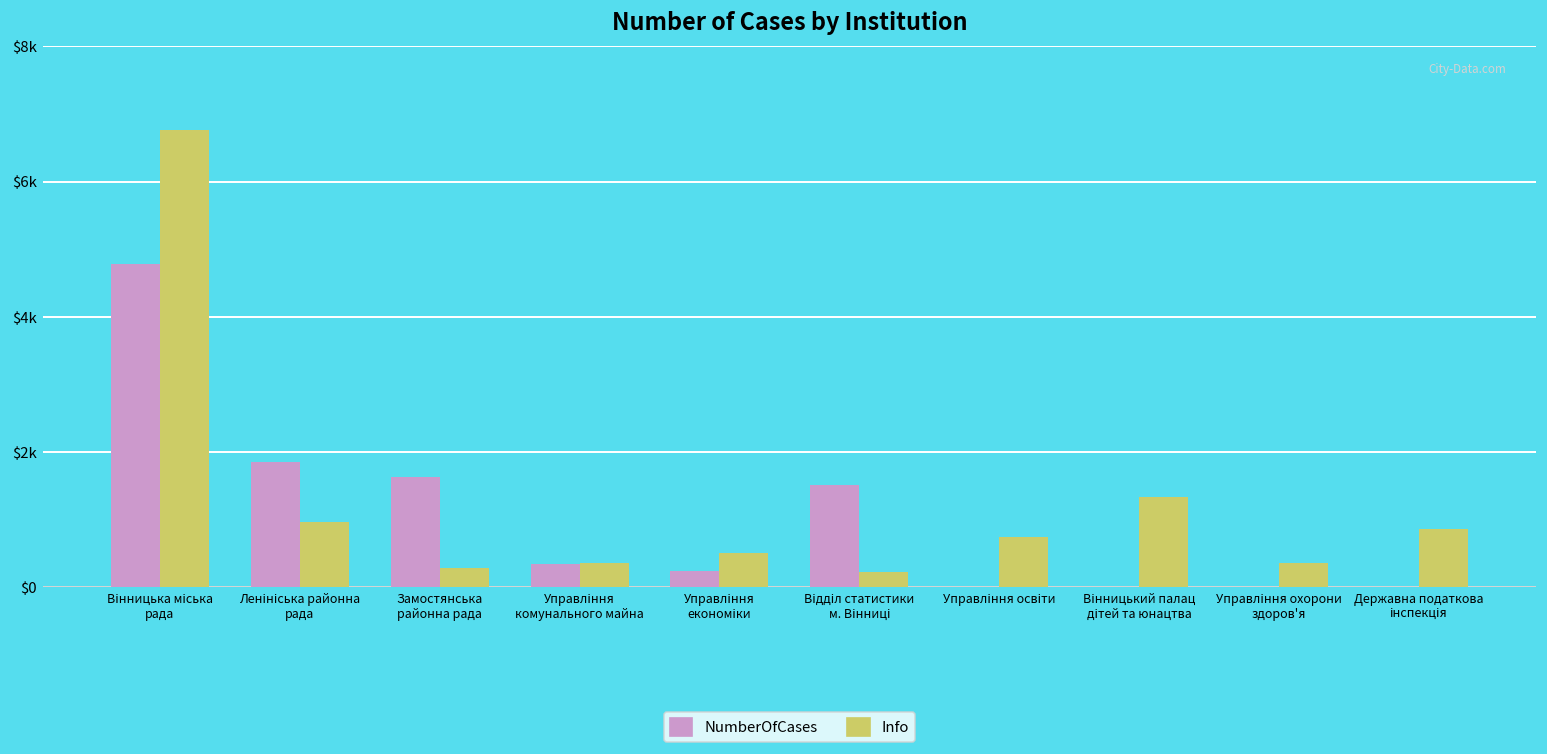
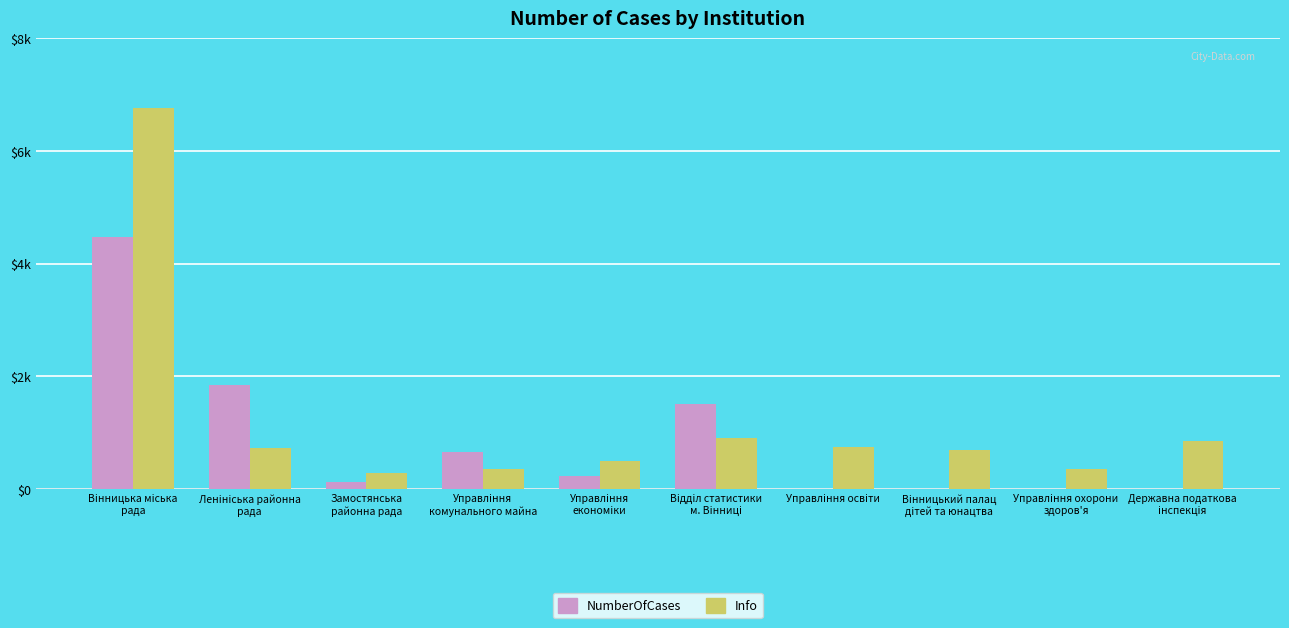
NumberOfCases, Вінницька міська рада: $4800 -> $4500
Info, Ленініська районна рада: $1000 -> $700
NumberOfCases, Замостянська районна рада: $1600 -> $100
NumberOfCases, Управління комунального майна: $300 -> $700
Info, Відділ статистики м. Вінниці: $200 -> $900
Info, Вінницький палац дітей та юнацтва: $1300 -> $700
